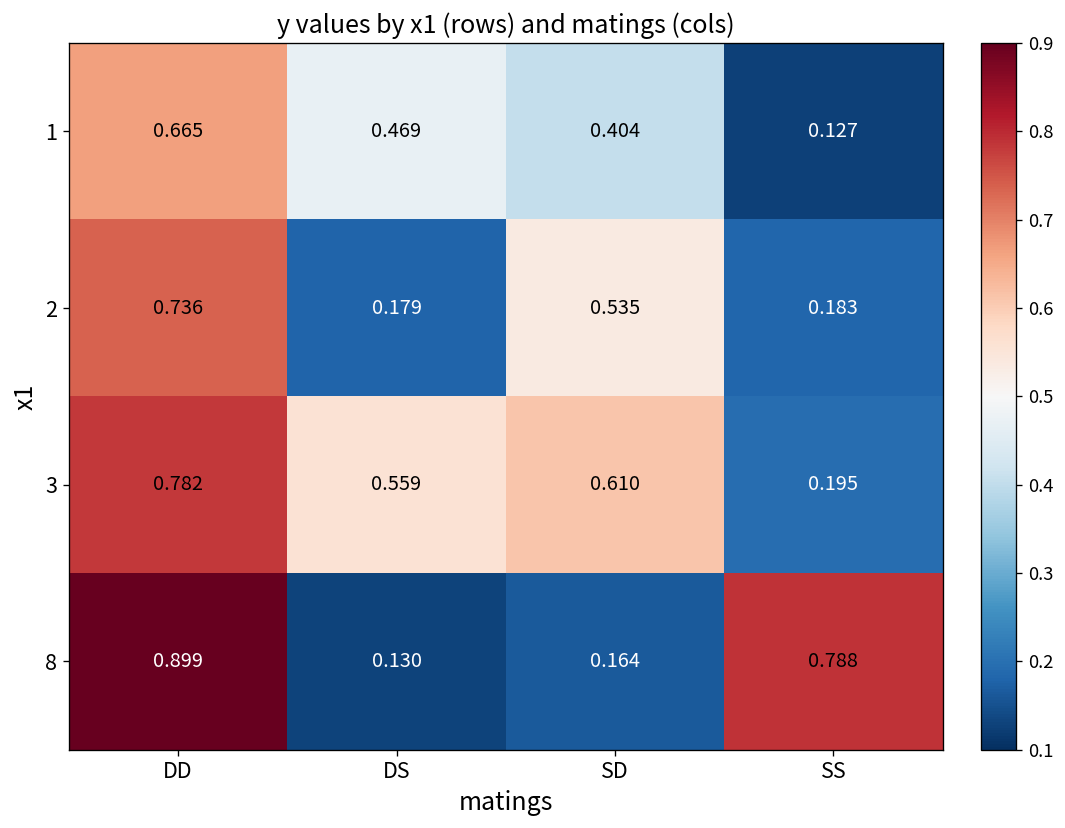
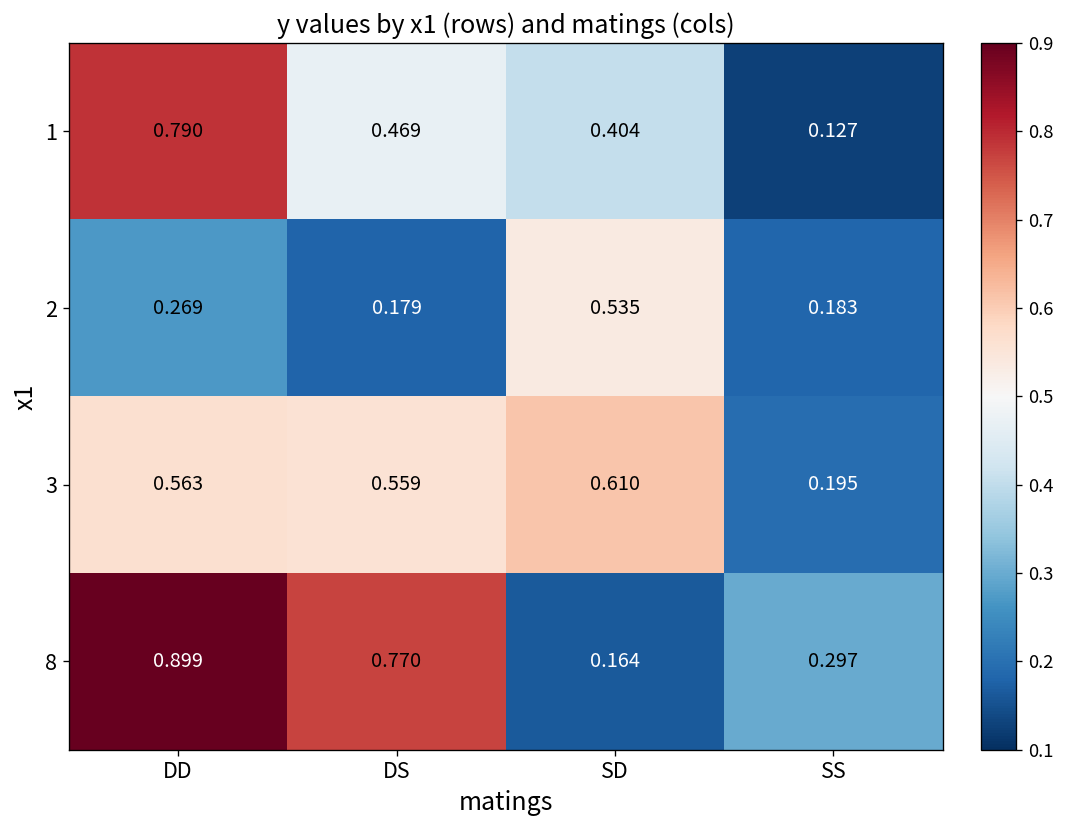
1, DD: 0.665 -> 0.790
2, DD: 0.736 -> 0.269
3, DD: 0.782 -> 0.563
8, DS: 0.130 -> 0.770
8, SS: 0.788 -> 0.297
